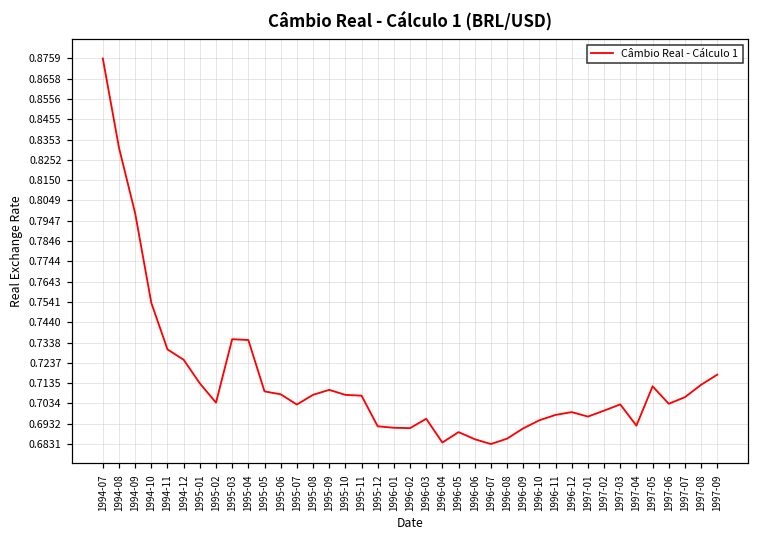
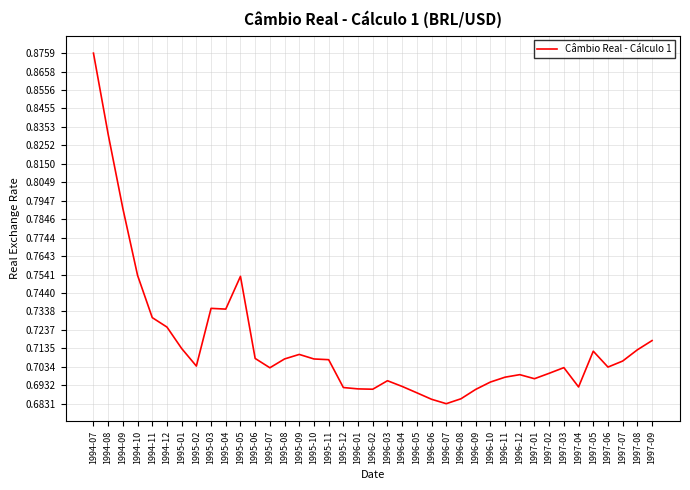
1994-09: 0.799 -> 0.790
1995-05: 0.709 -> 0.753
1996-04: 0.684 -> 0.693
